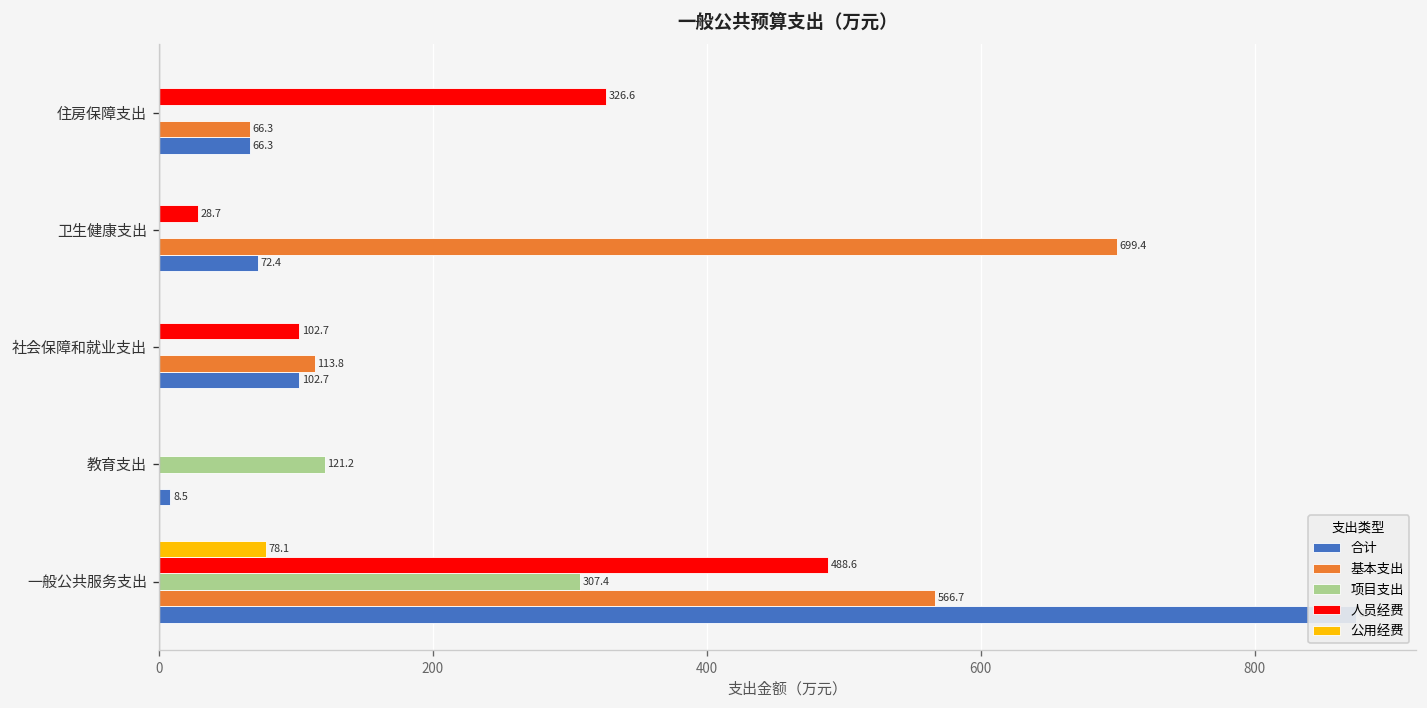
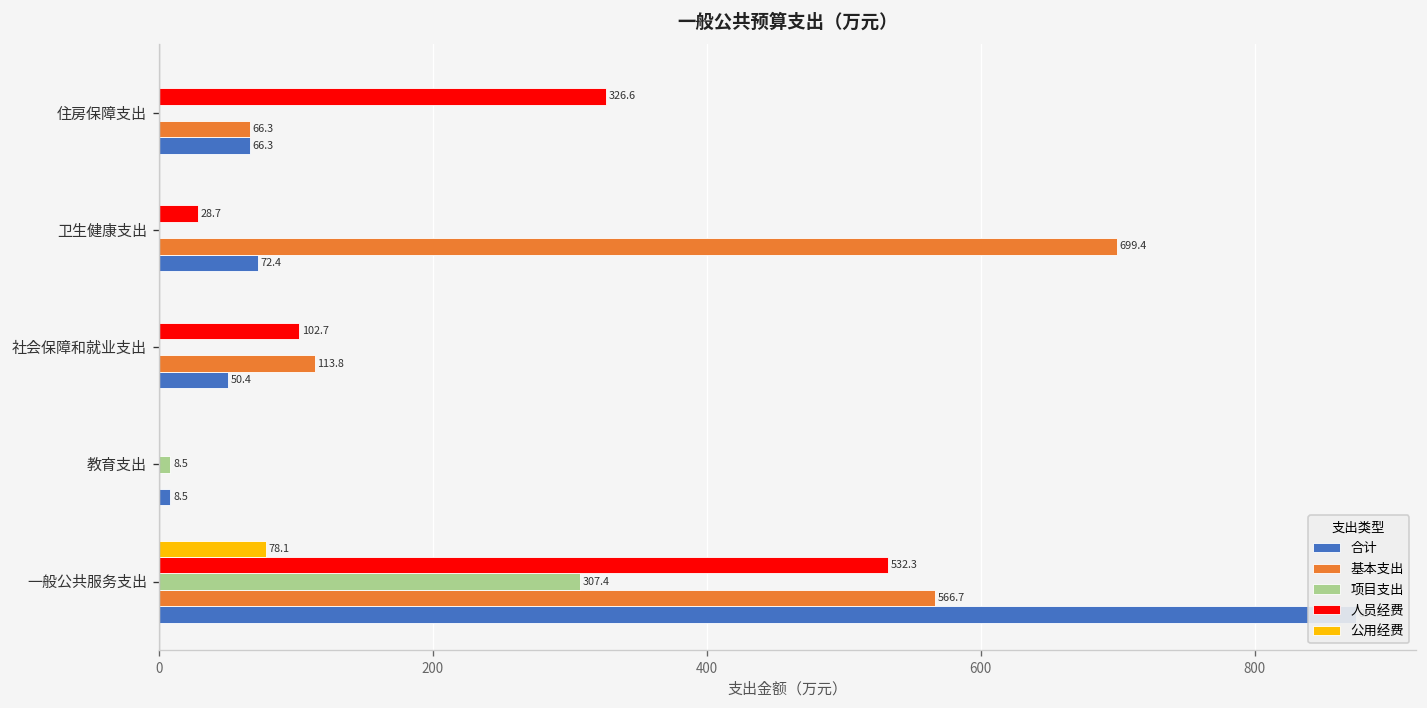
合计, 社会保障和就业支出: 102.7 -> 50.4
项目支出, 教育支出: 121.2 -> 8.5
人员经费, 一般公共服务支出: 488.6 -> 532.3
